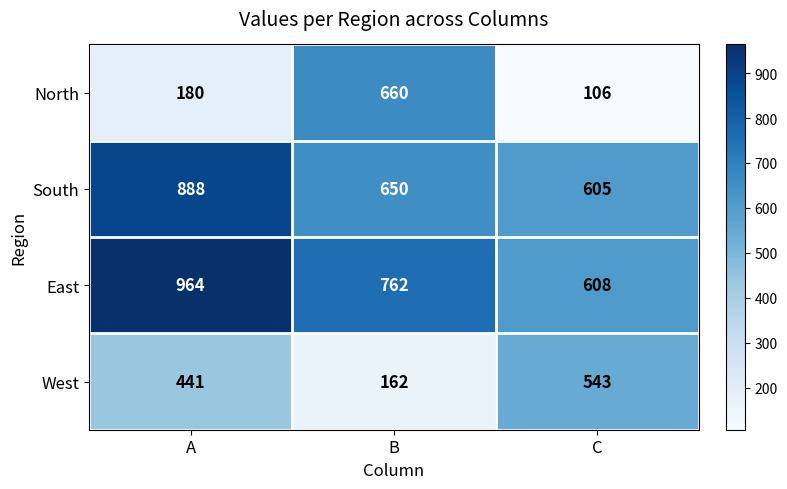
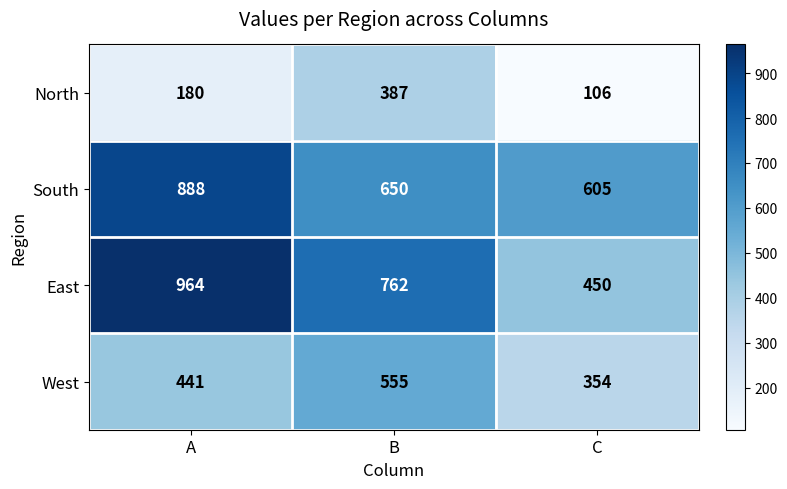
North, B: 660 -> 387
East, C: 608 -> 450
West, B: 162 -> 555
West, C: 543 -> 354
